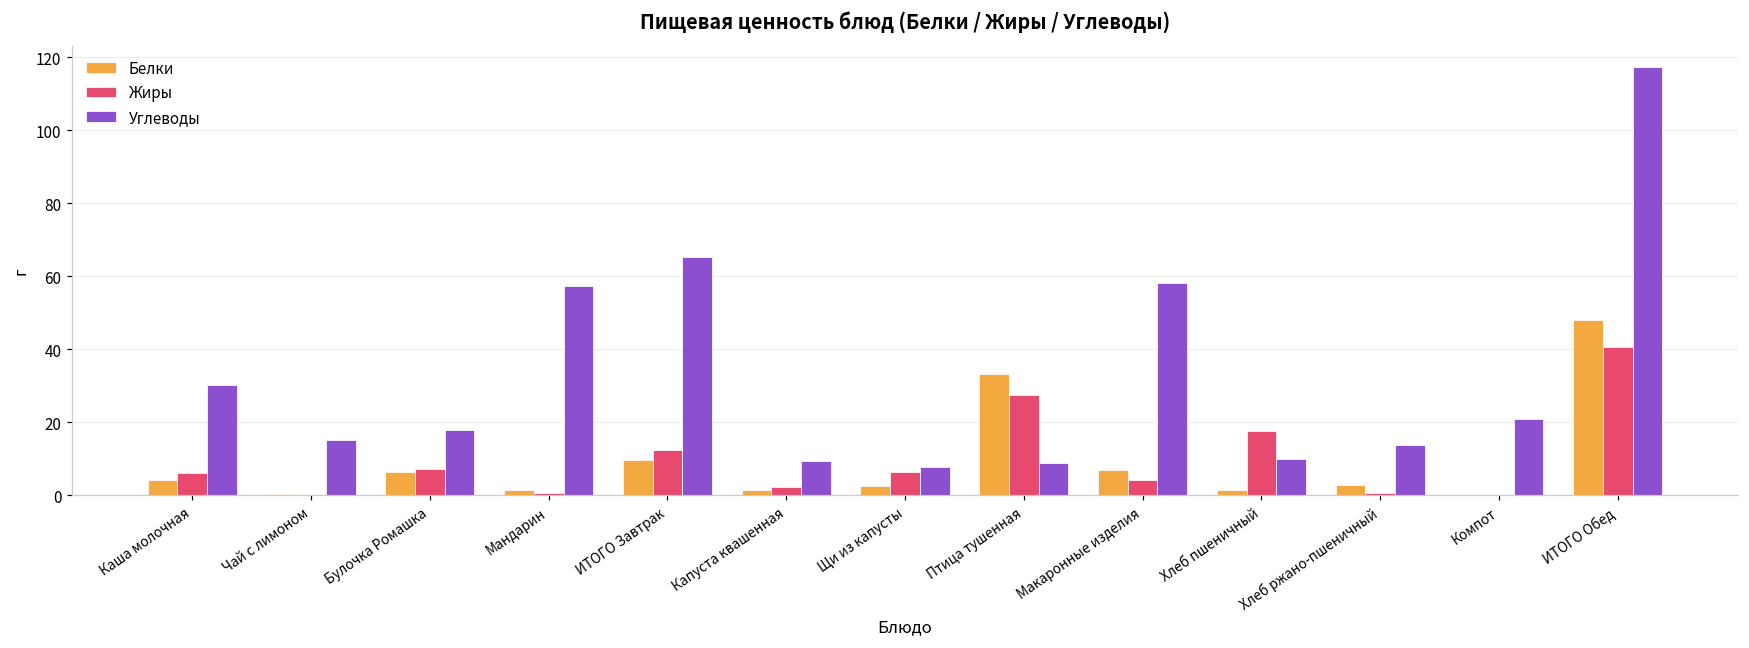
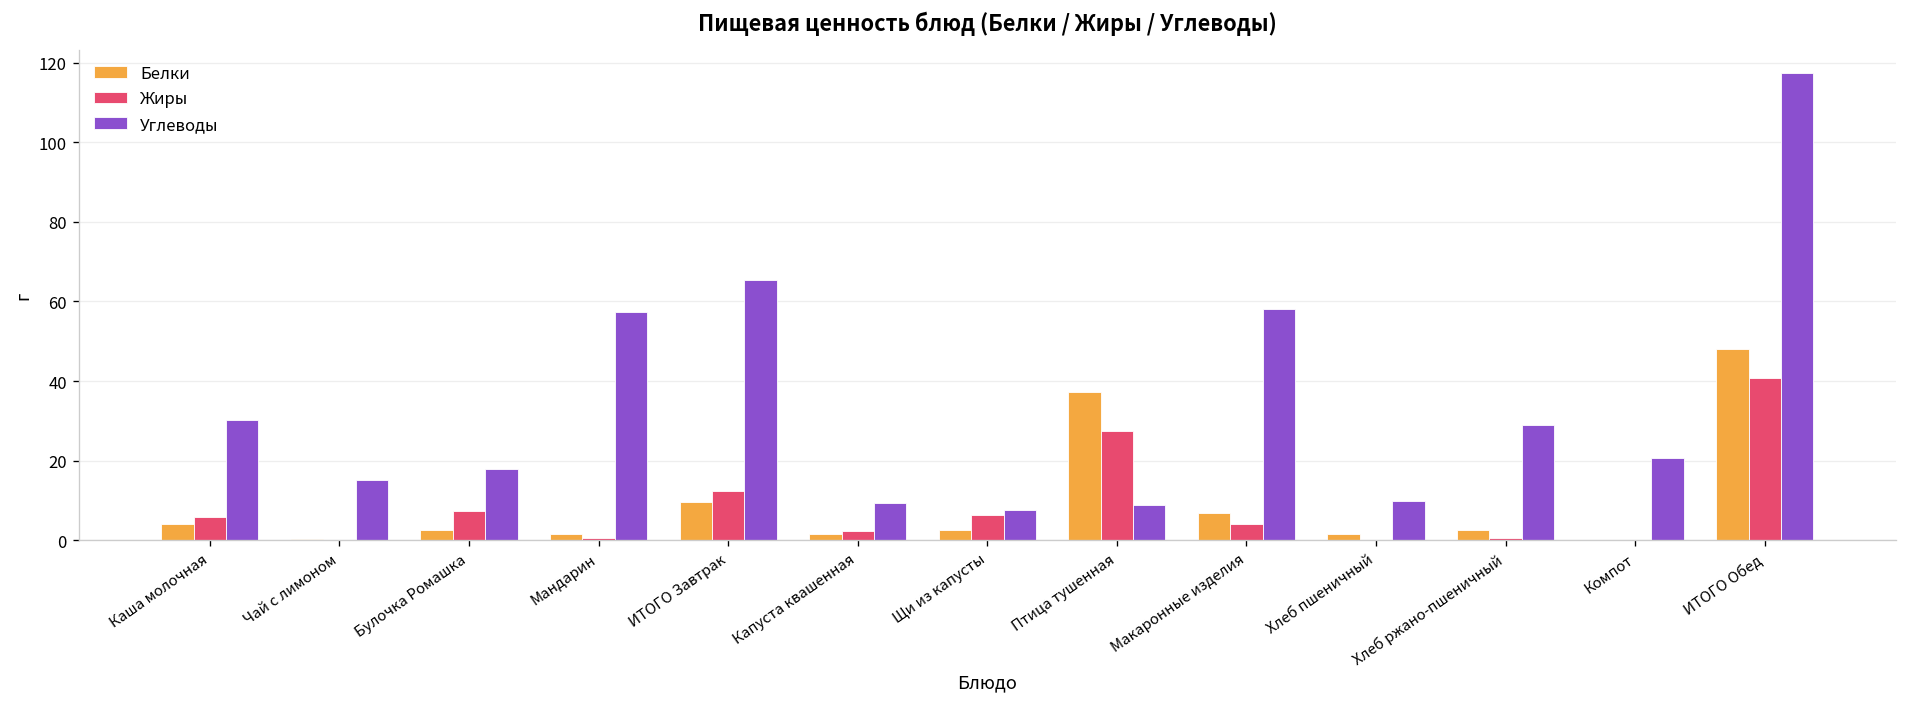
Белки, Булочка Ромашка: 6 -> 3
Белки, Птица тушенная: 33 -> 37
Жиры, Хлеб пшеничный: 18 -> 0
Углеводы, Хлеб ржано-пшеничный: 14 -> 29
